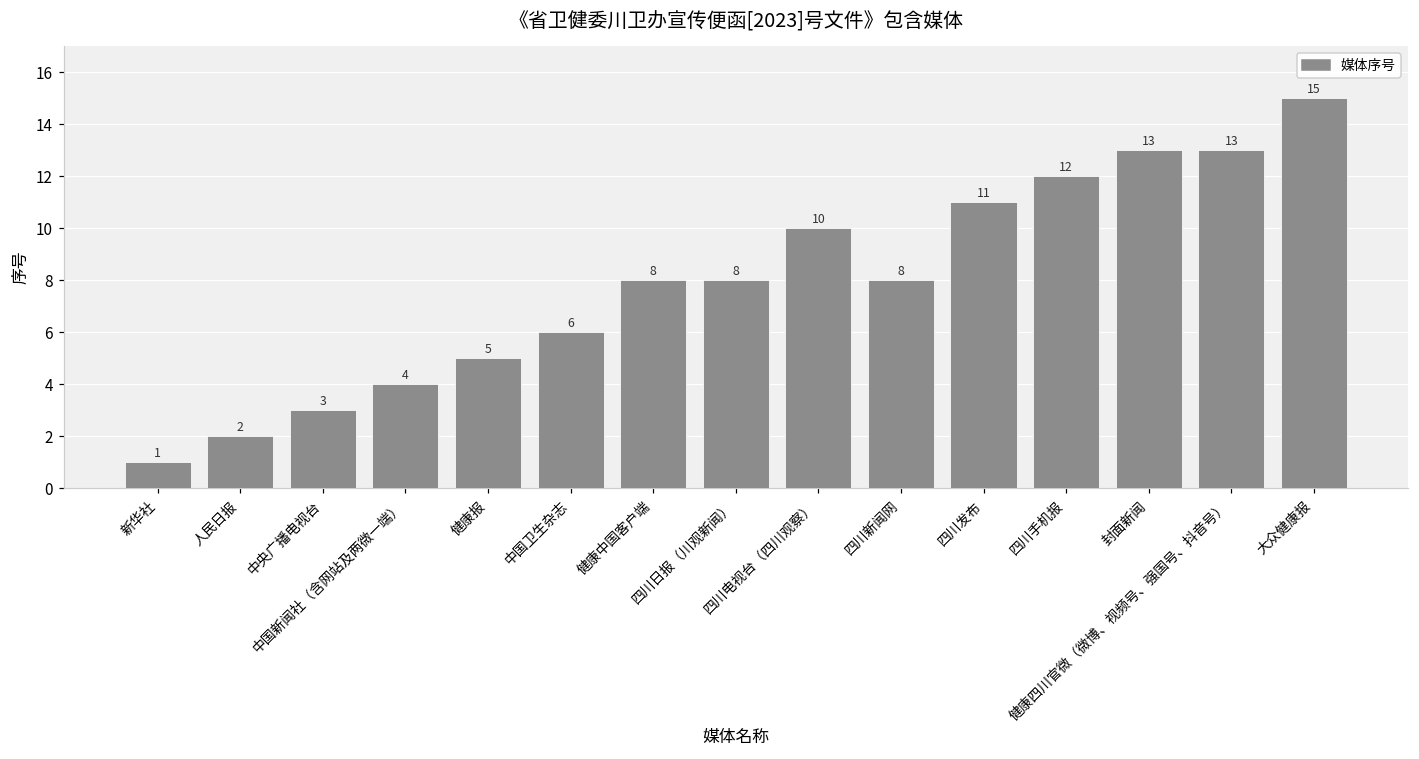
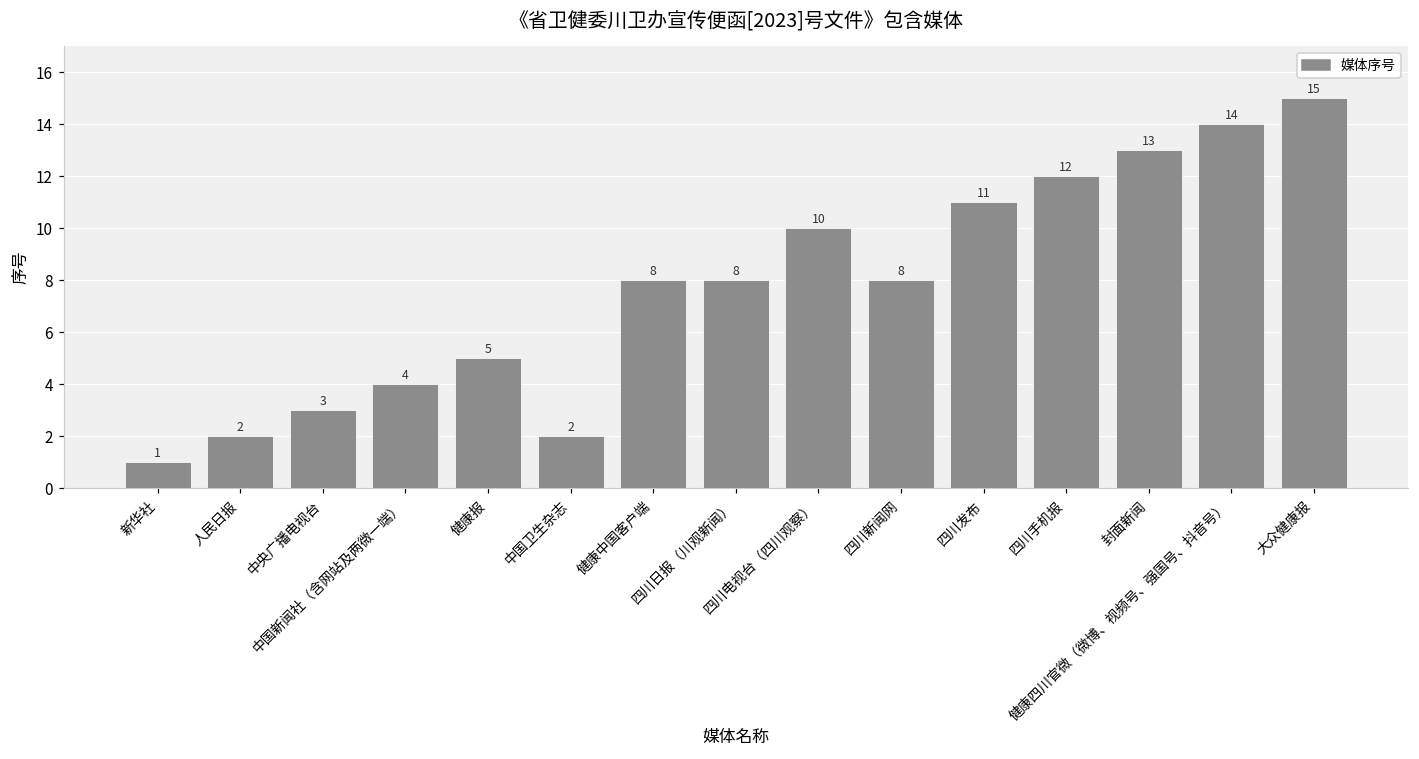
中国卫生杂志: 6 -> 2
健康四川官微（微博、视频号、强国号、抖音号）: 13 -> 14
